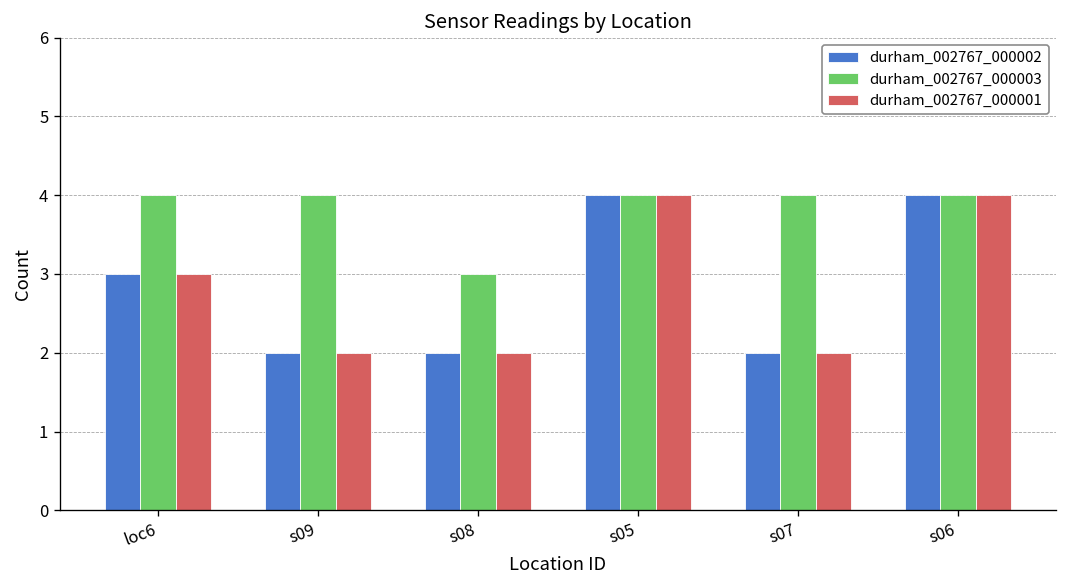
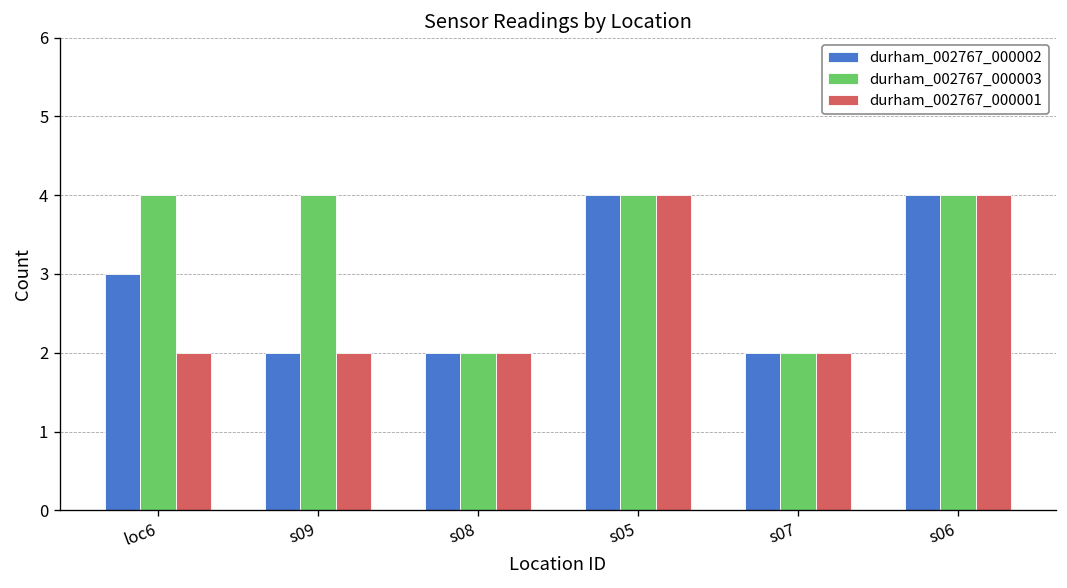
durham_002767_000001, loc6: 3 -> 2
durham_002767_000003, s08: 3 -> 2
durham_002767_000003, s07: 4 -> 2
